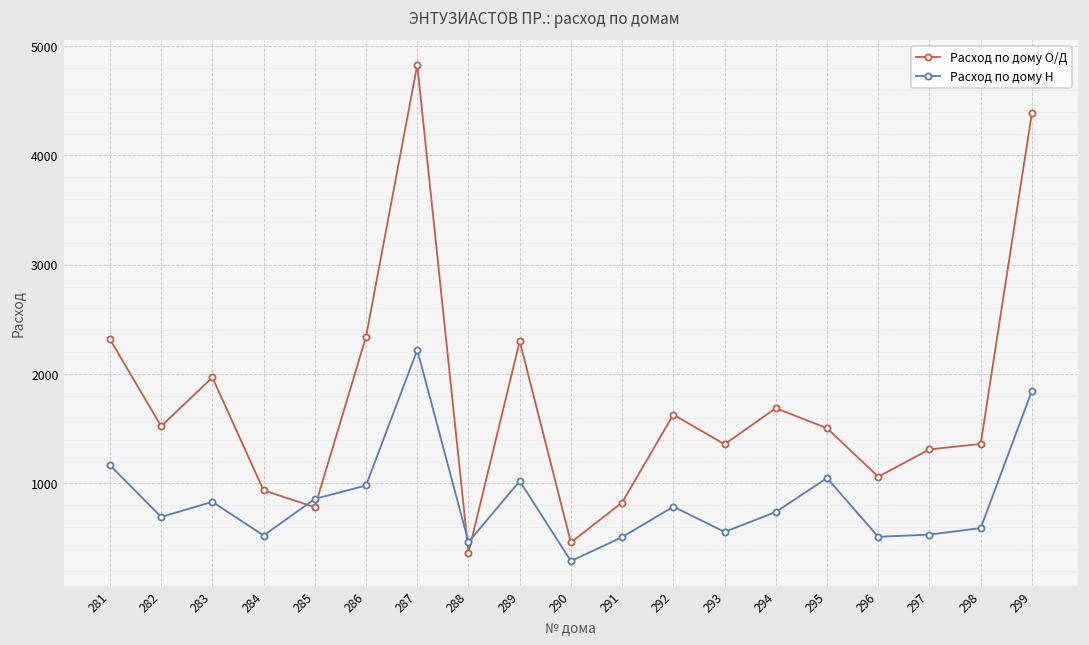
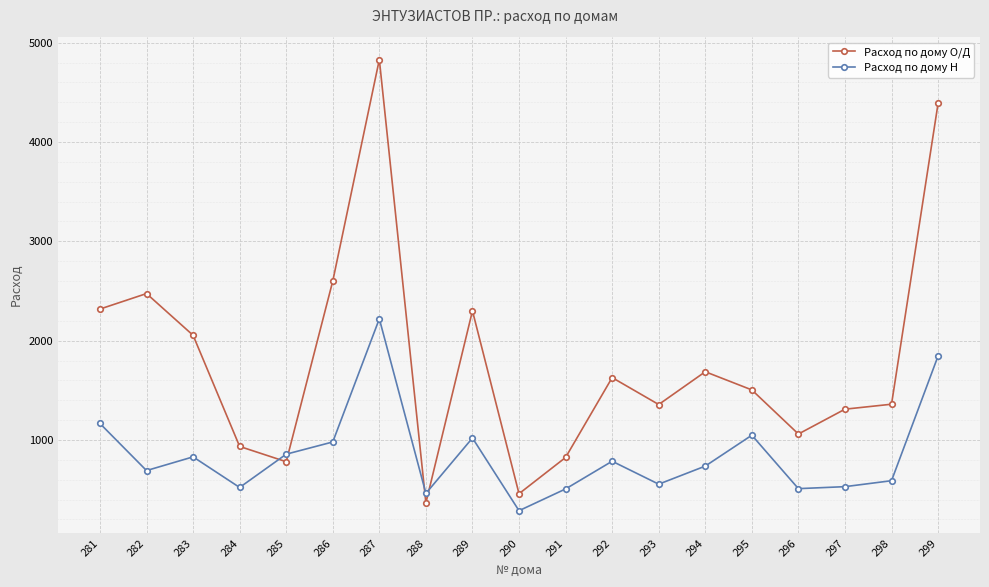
Расход по дому О/Д, 282: 1500 -> 2500
Расход по дому О/Д, 283: 2000 -> 2100
Расход по дому О/Д, 286: 2300 -> 2600
